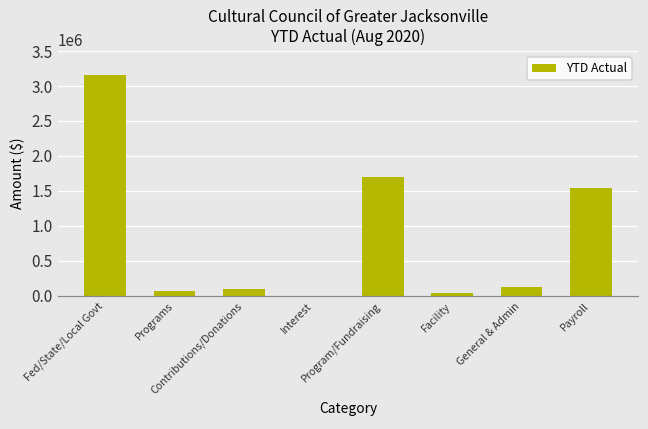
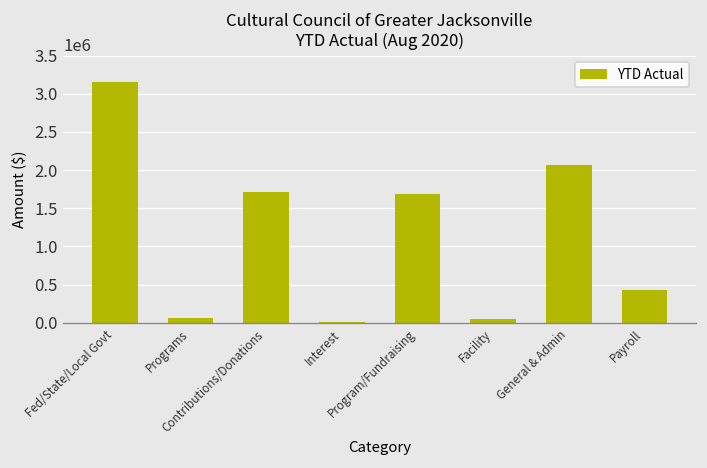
Contributions/Donations: 100000 -> 1700000
General & Admin: 100000 -> 2100000
Payroll: 1500000 -> 400000
